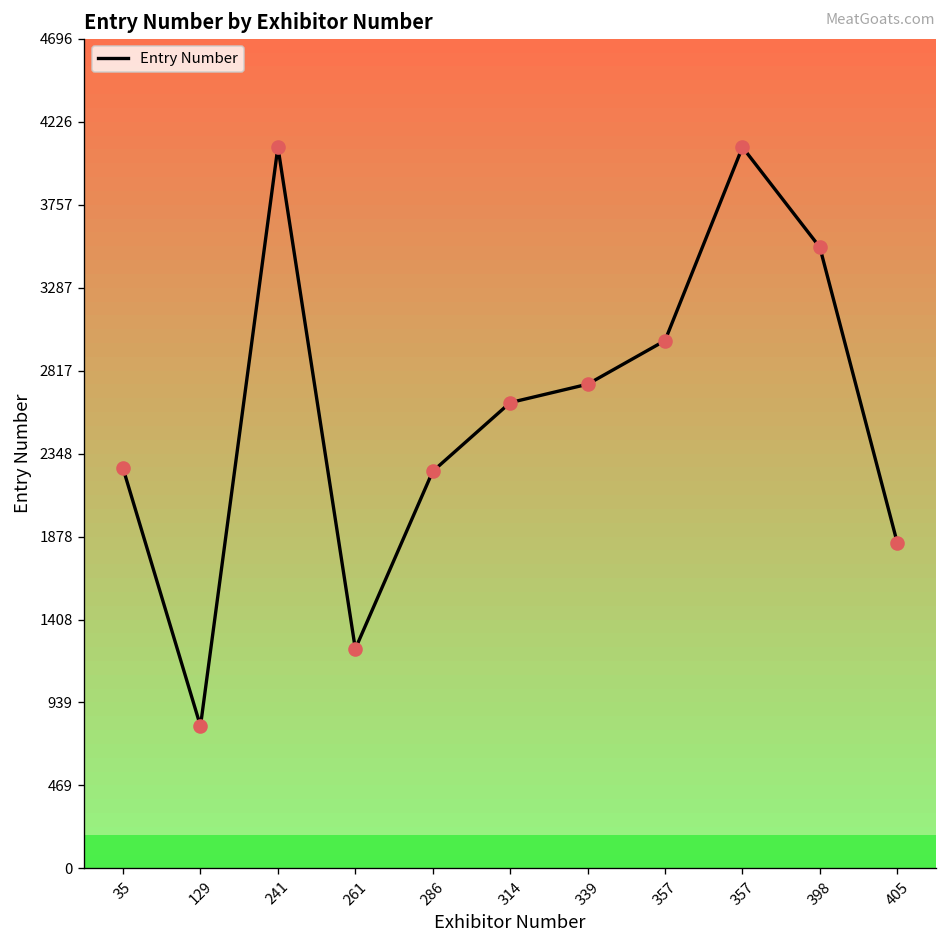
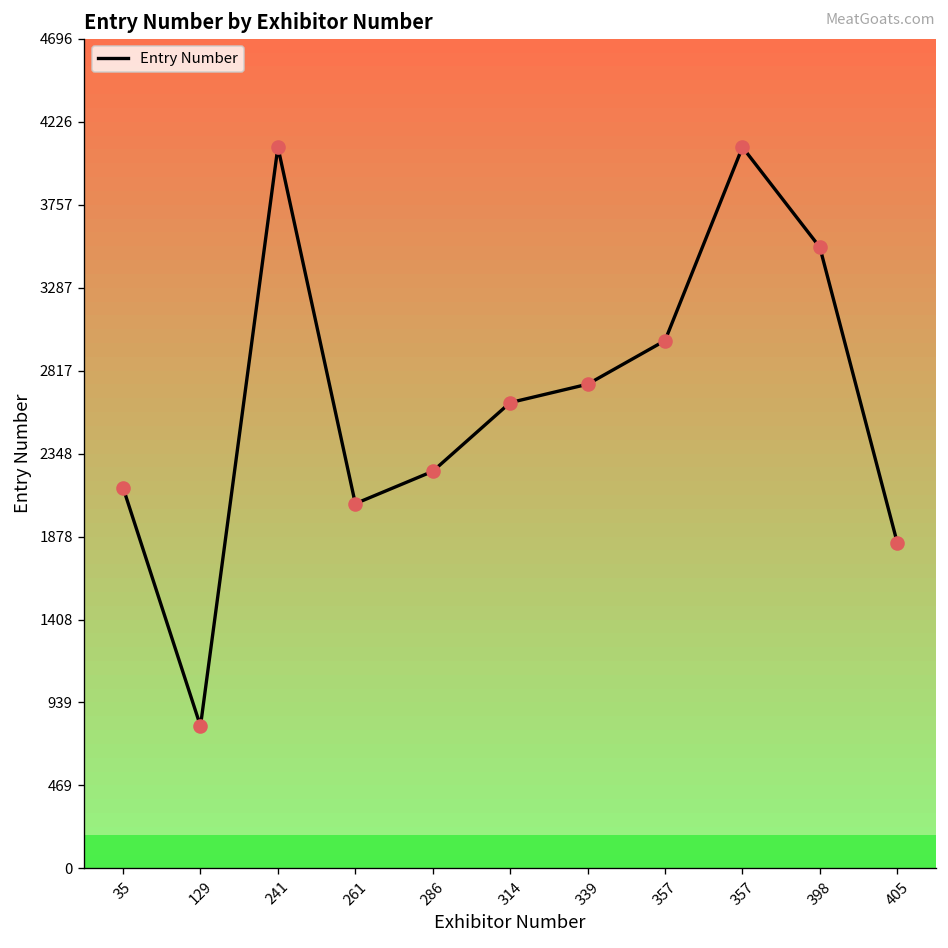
Entry Number, 35: 2270 -> 2160
Entry Number, 261: 1240 -> 2070
